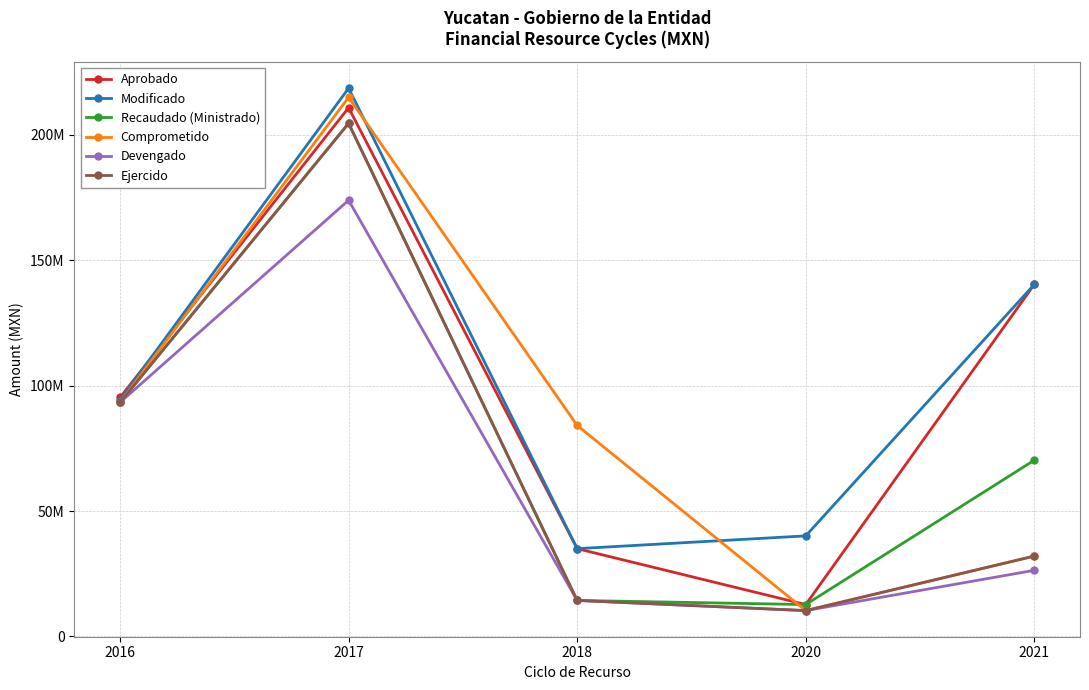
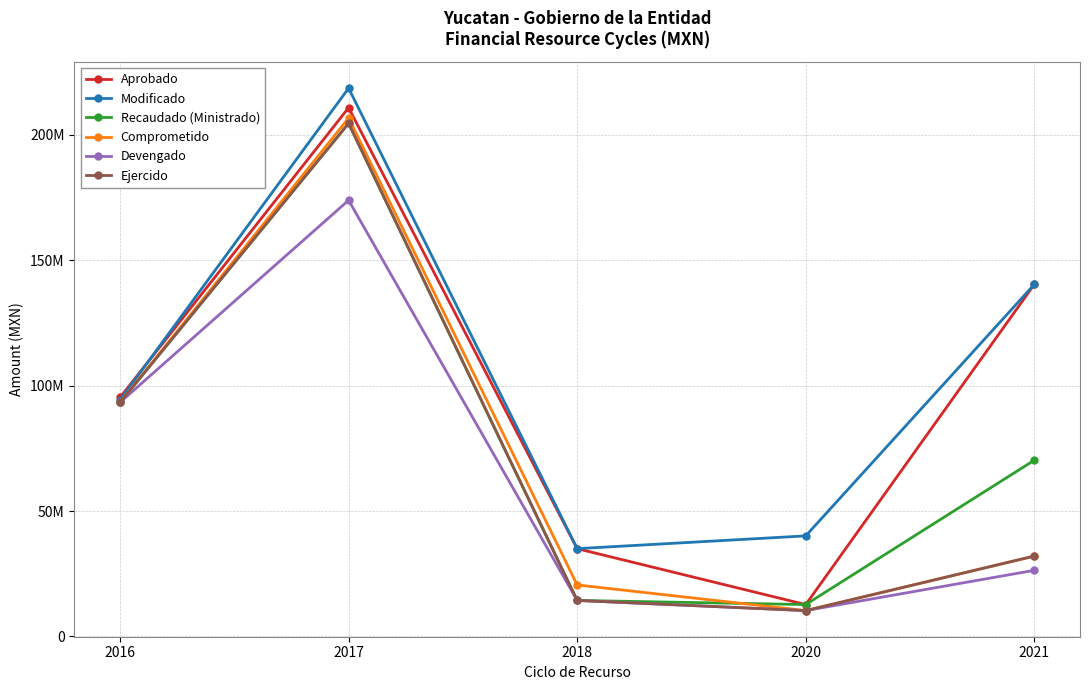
Comprometido, 2017: 215000000 -> 207000000
Comprometido, 2018: 84000000 -> 21000000
